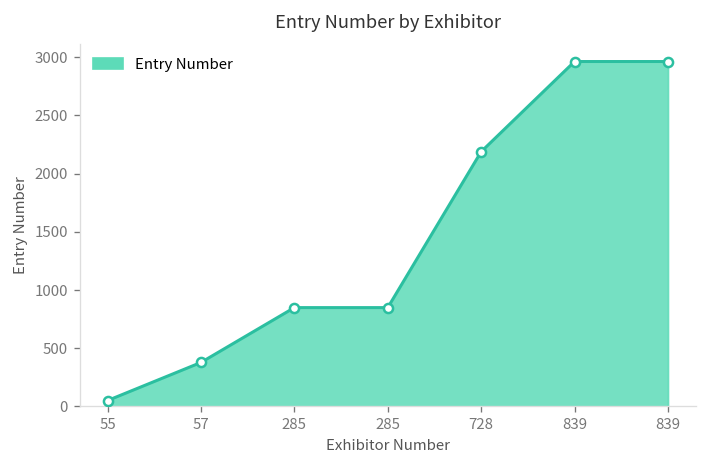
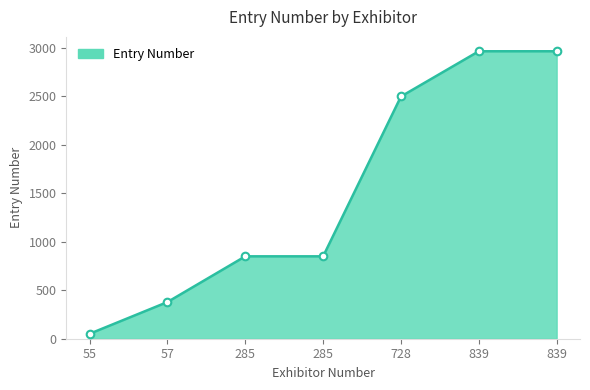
728: 2200 -> 2500
